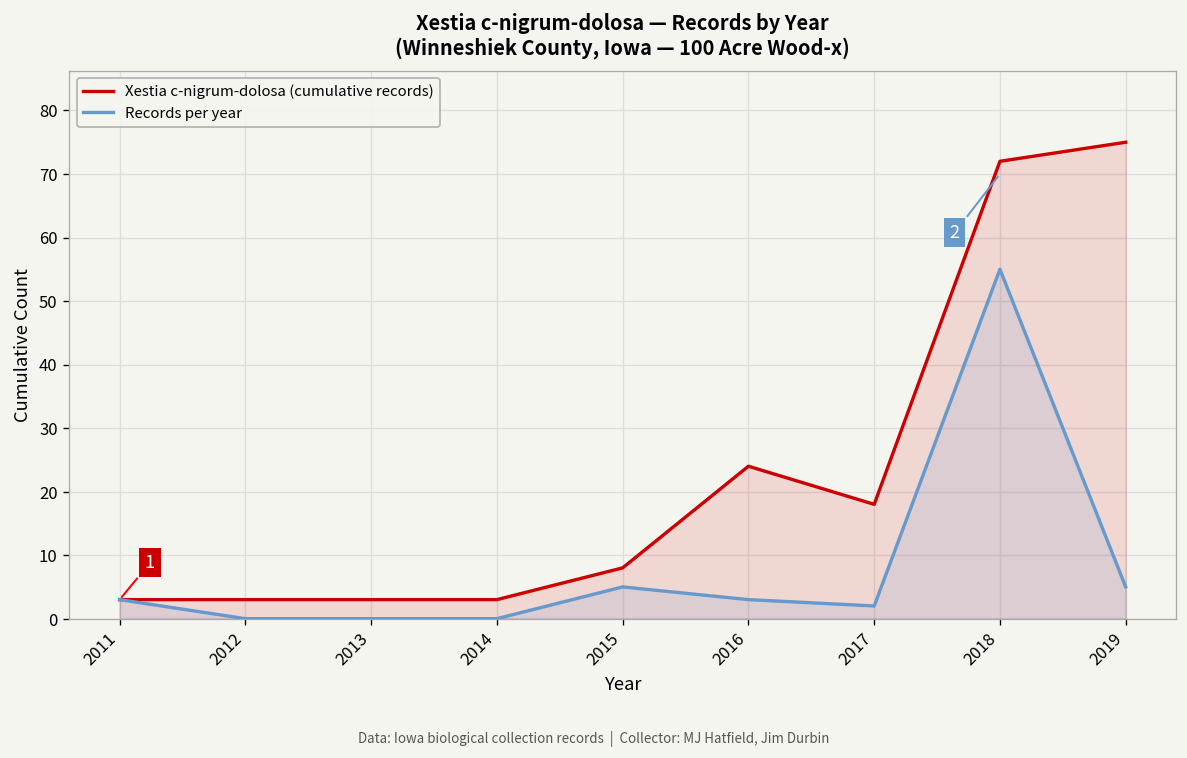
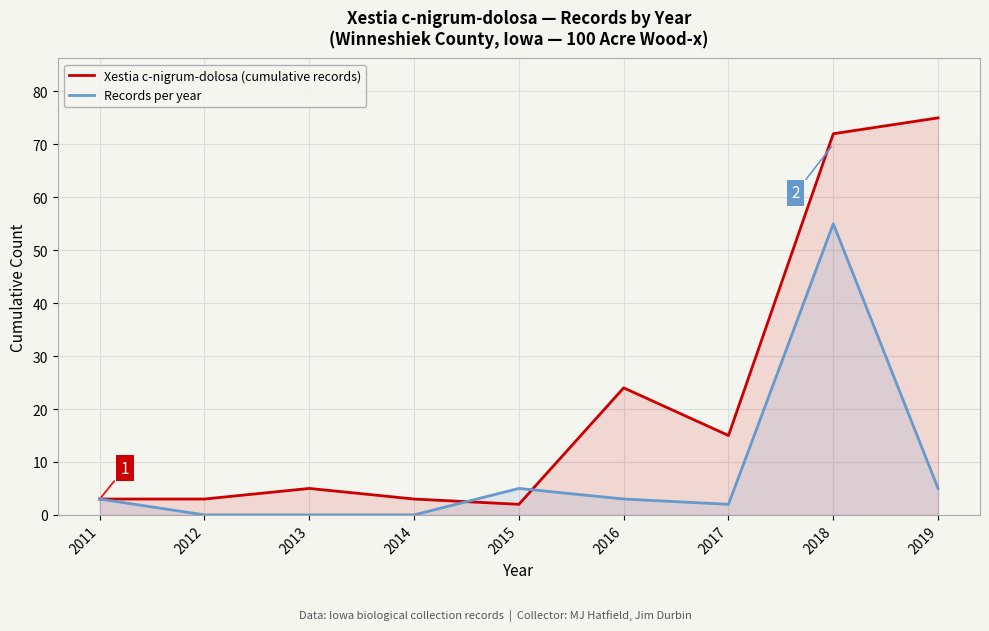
Xestia c-nigrum-dolosa (cumulative records), 2013: 3 -> 5
Xestia c-nigrum-dolosa (cumulative records), 2015: 8 -> 2
Xestia c-nigrum-dolosa (cumulative records), 2017: 18 -> 15
